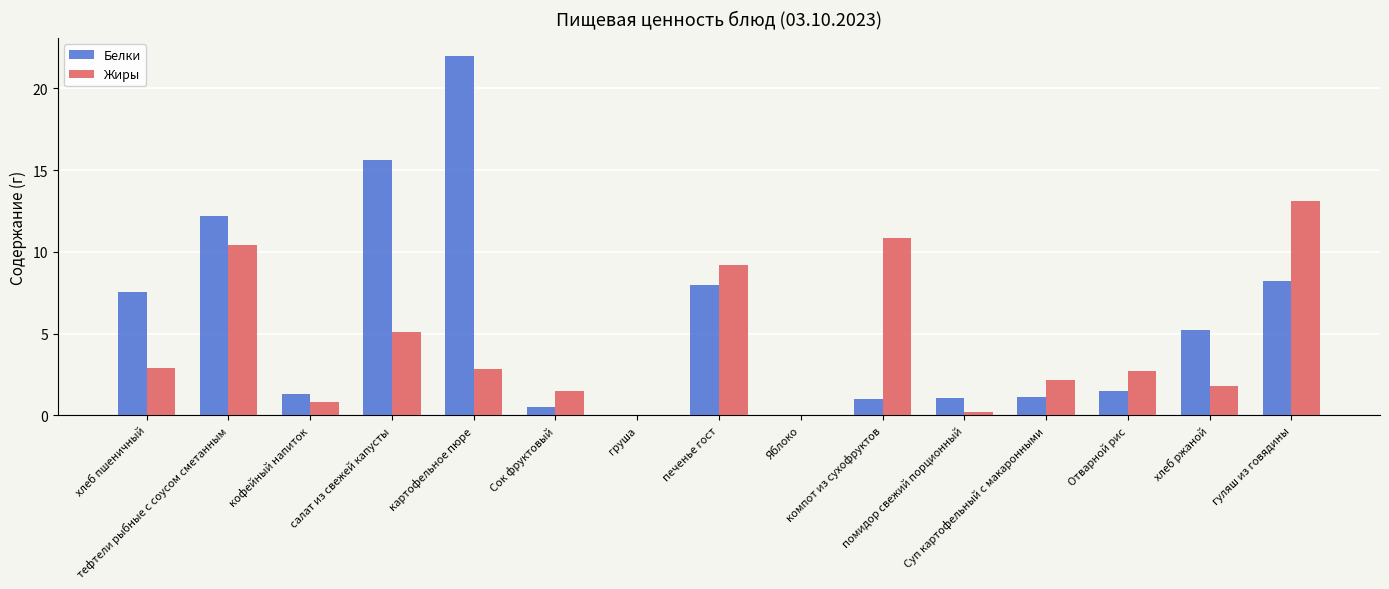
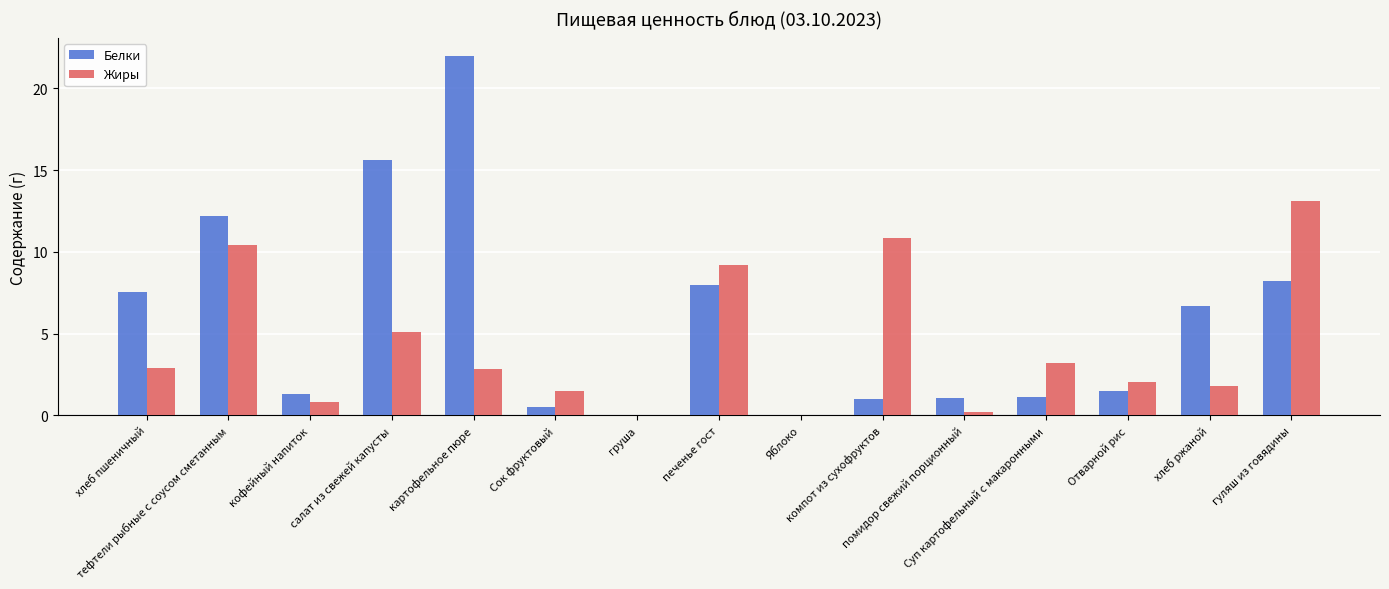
Жиры, Суп картофельный с макаронными: 2.2 -> 3.2
Жиры, Отварной рис: 2.7 -> 2.1
Белки, хлеб ржаной: 5.2 -> 6.7
